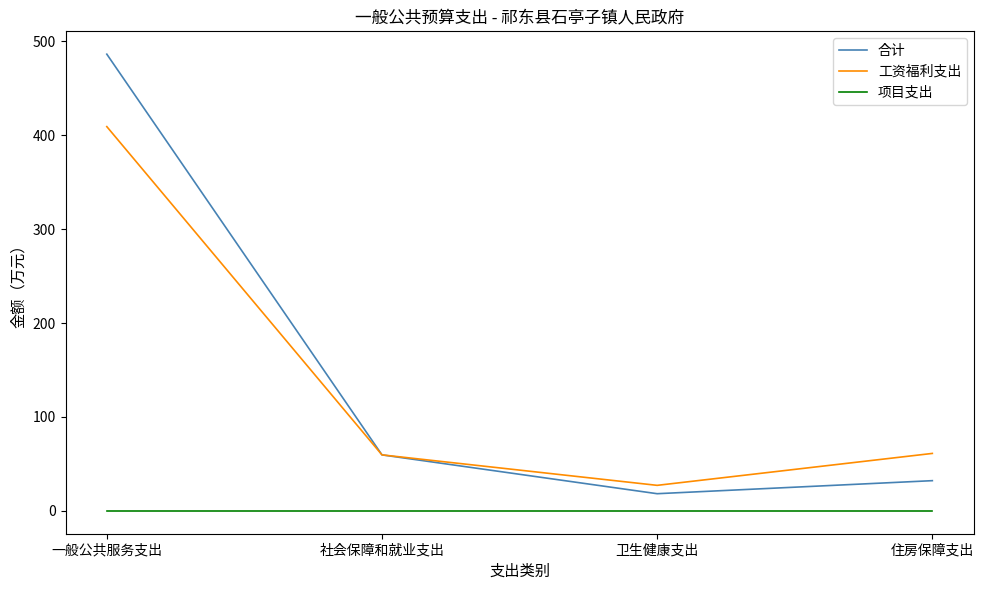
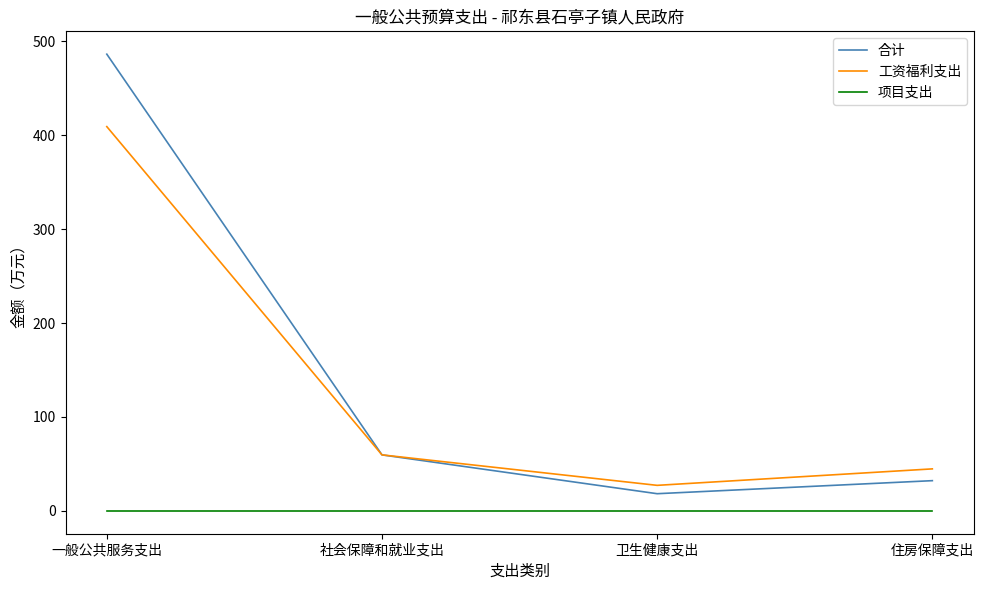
工资福利支出, 住房保障支出: 60 -> 40
